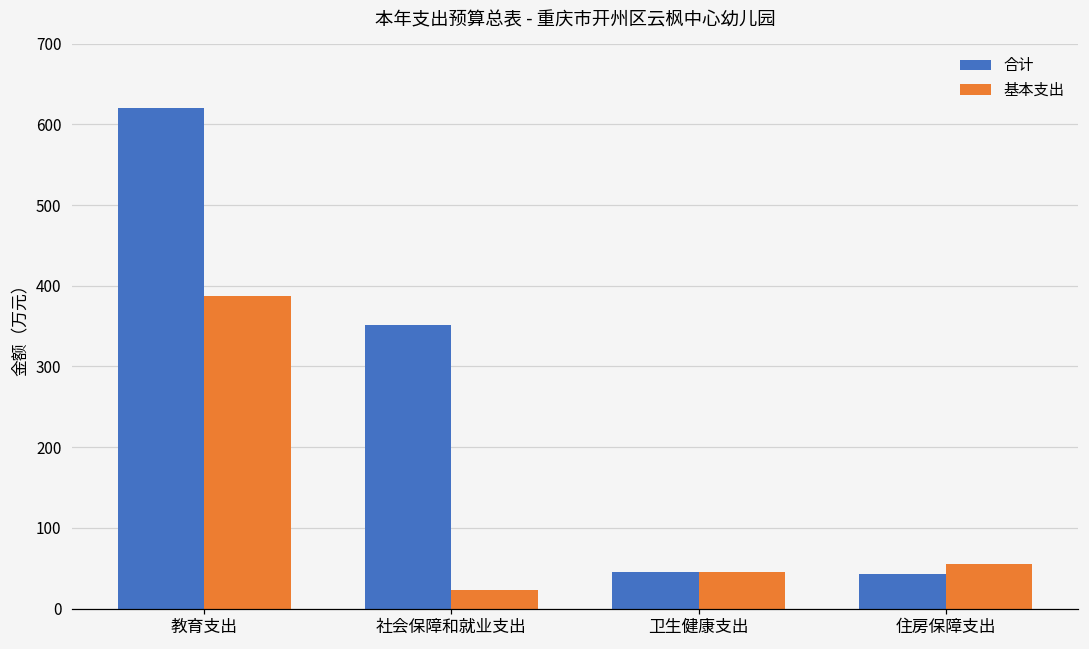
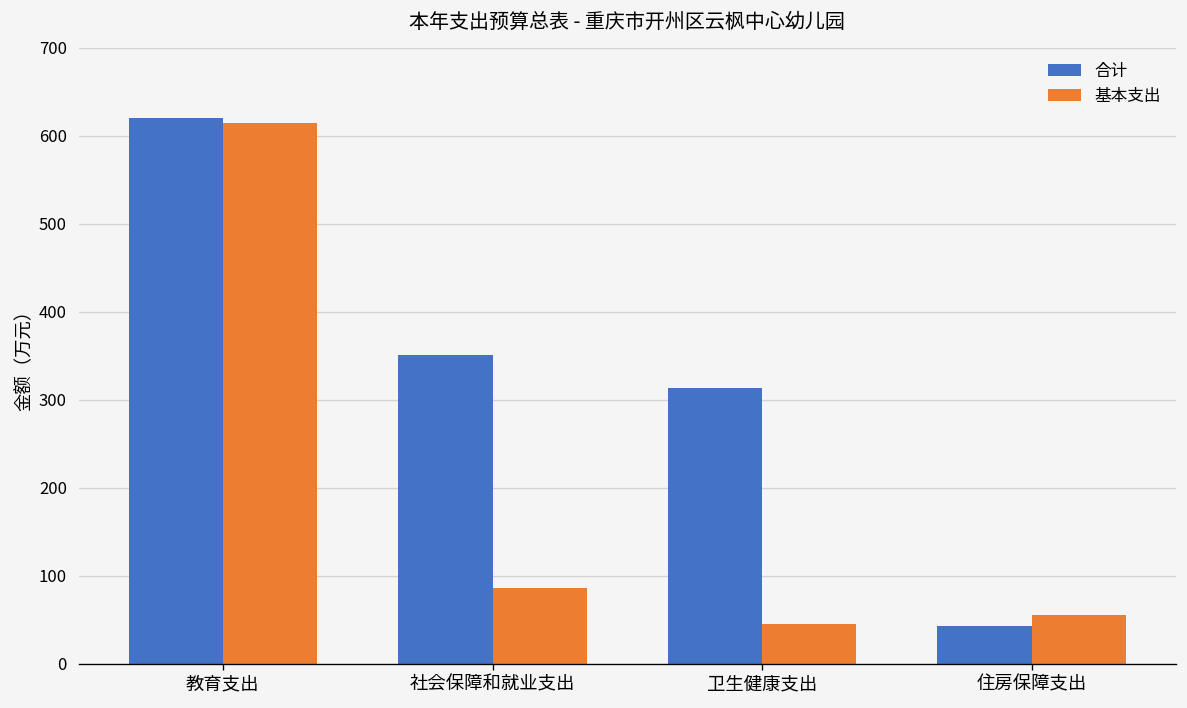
基本支出, 教育支出: 390 -> 610
基本支出, 社会保障和就业支出: 20 -> 90
合计, 卫生健康支出: 50 -> 310
